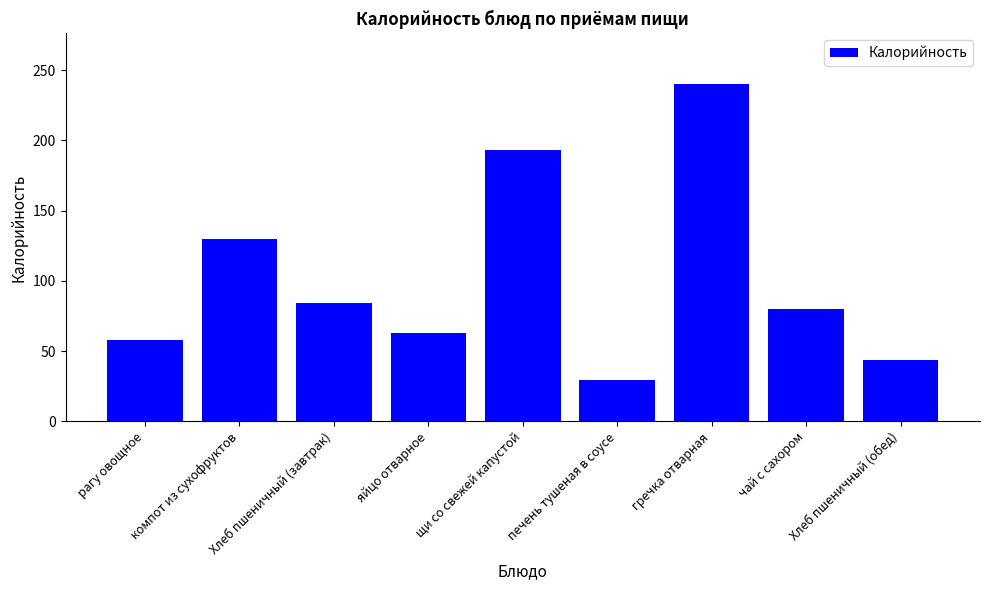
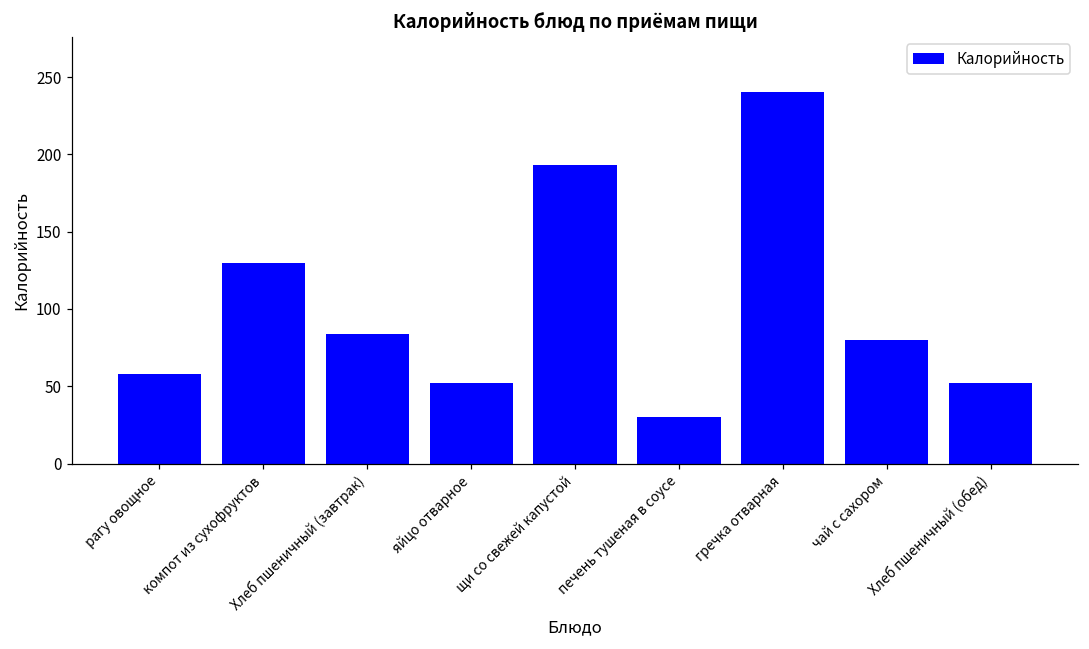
яйцо отварное: 63 -> 52
Хлеб пшеничный (обед): 44 -> 52
